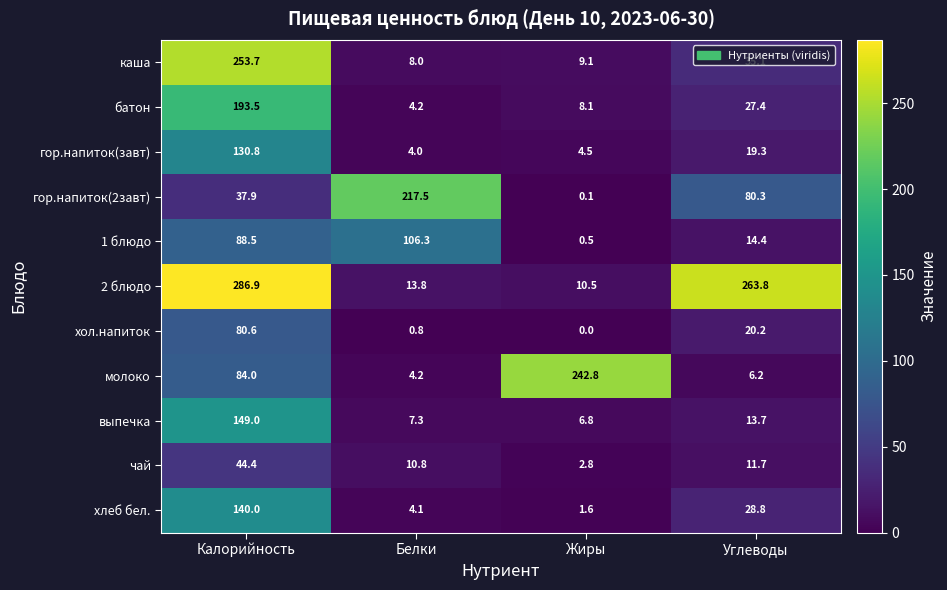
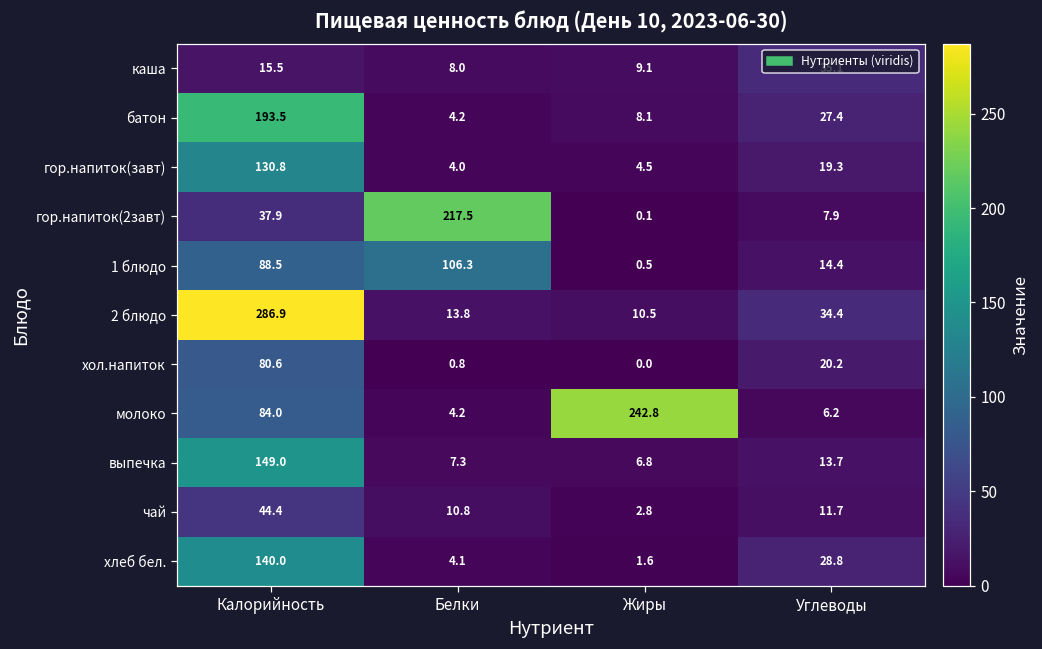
каша, Калорийность: 253.7 -> 15.5
гор.напиток(2завт), Углеводы: 80.3 -> 7.9
2 блюдо, Углеводы: 263.8 -> 34.4
